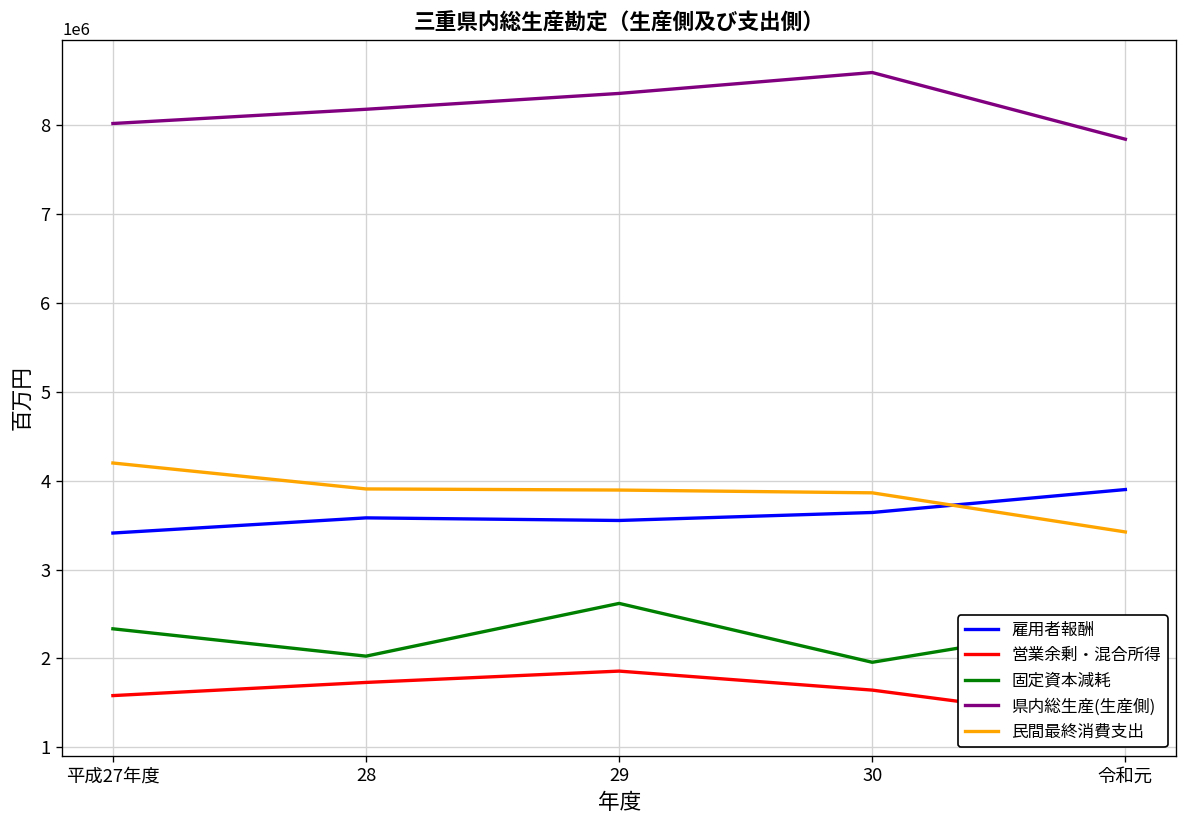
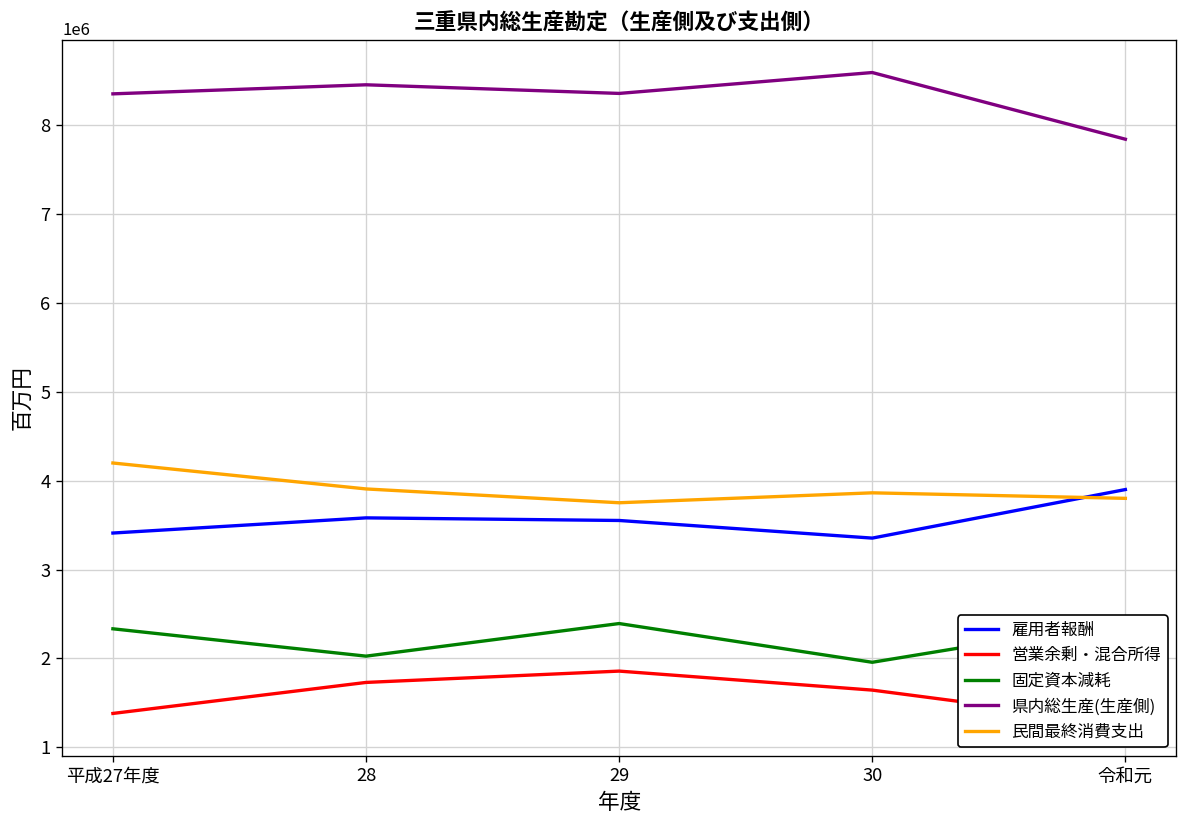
営業余剰・混合所得, 平成27年度: 1600000 -> 1400000
県内総生産(生産側), 平成27年度: 8000000 -> 8400000
県内総生産(生産側), 28: 8200000 -> 8500000
固定資本減耗, 29: 2600000 -> 2400000
民間最終消費支出, 29: 3900000 -> 3800000
雇用者報酬, 30: 3600000 -> 3400000
民間最終消費支出, 令和元: 3400000 -> 3800000
